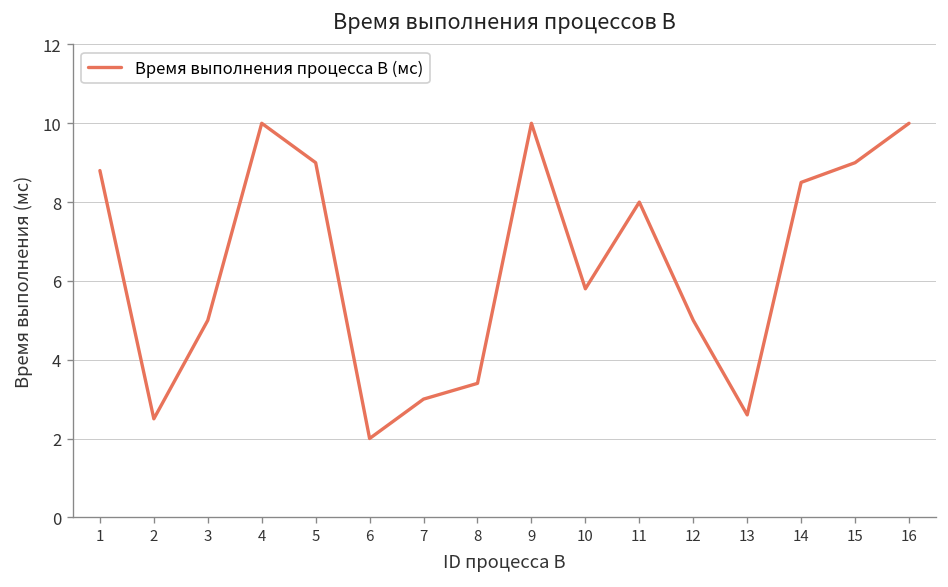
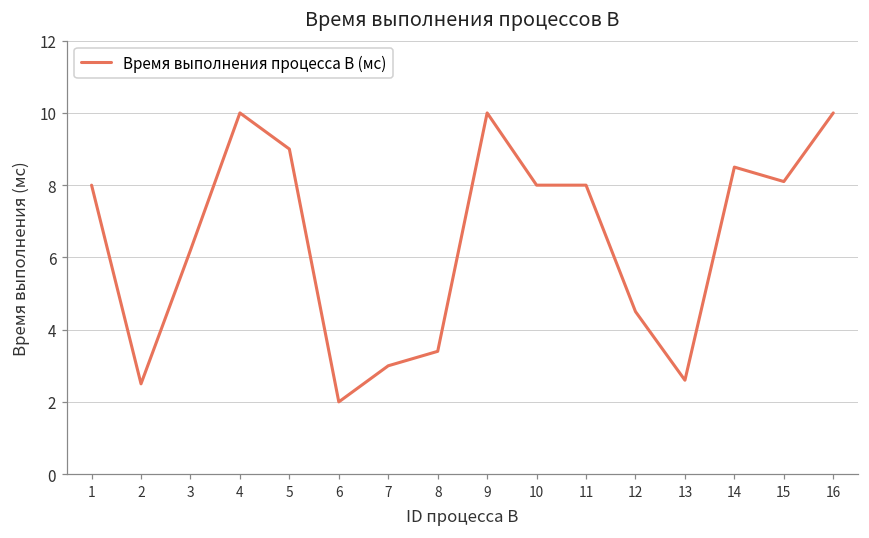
1: 8.8 -> 8.0
3: 5.0 -> 6.2
10: 5.8 -> 8.0
12: 5.0 -> 4.5
15: 9.0 -> 8.1
